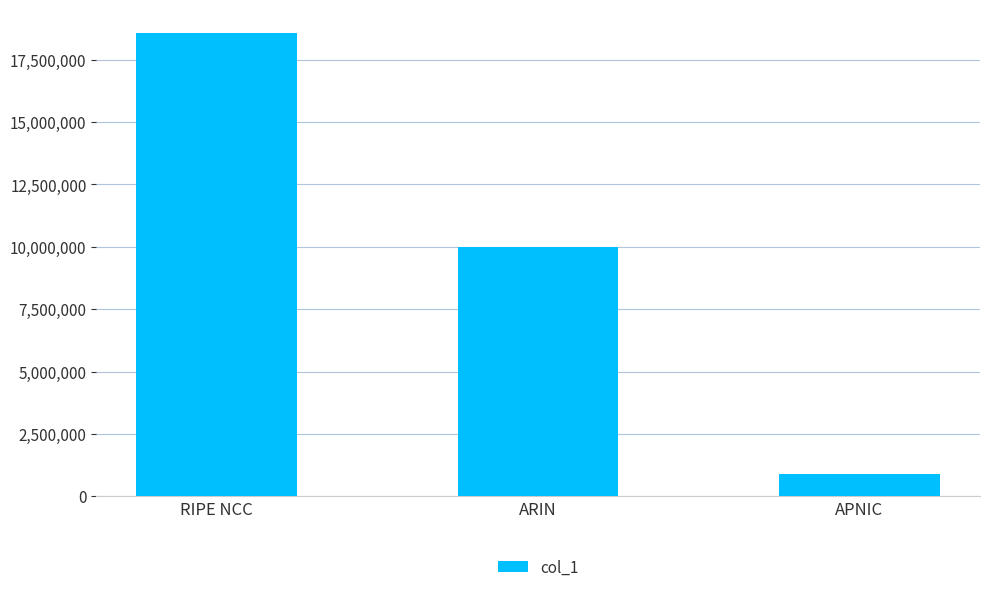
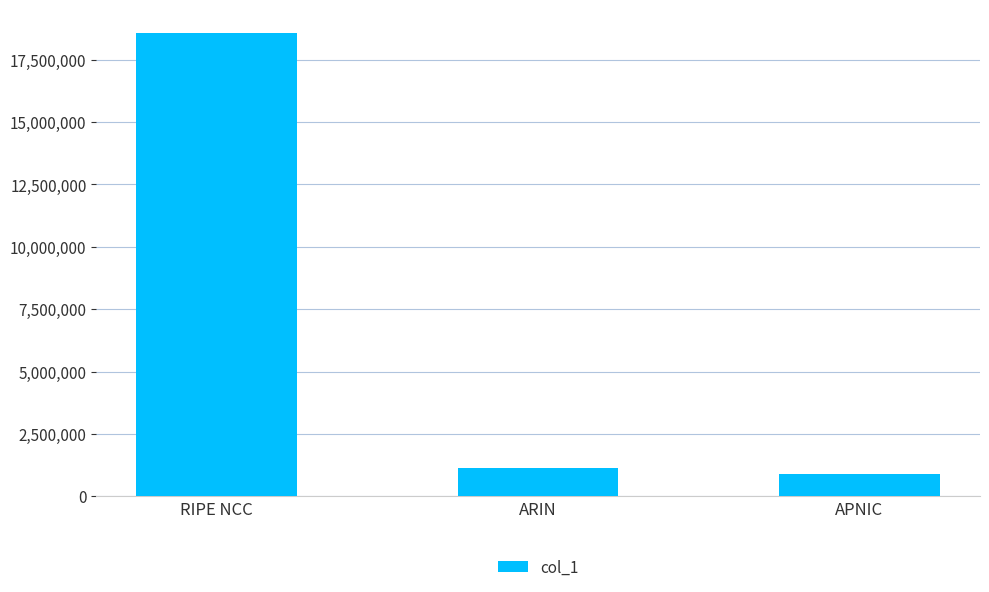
ARIN: 10,000,000 -> 1,100,000
